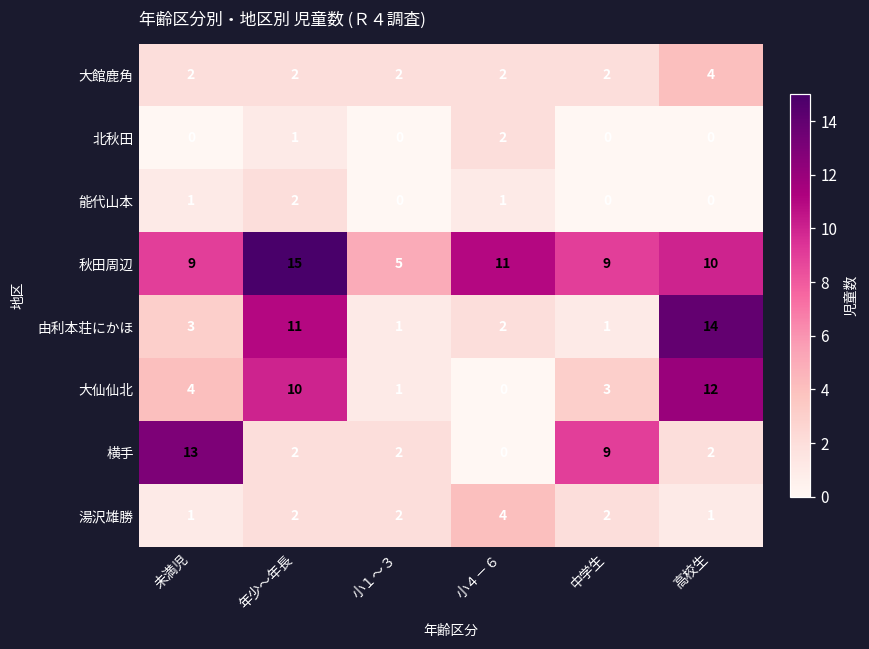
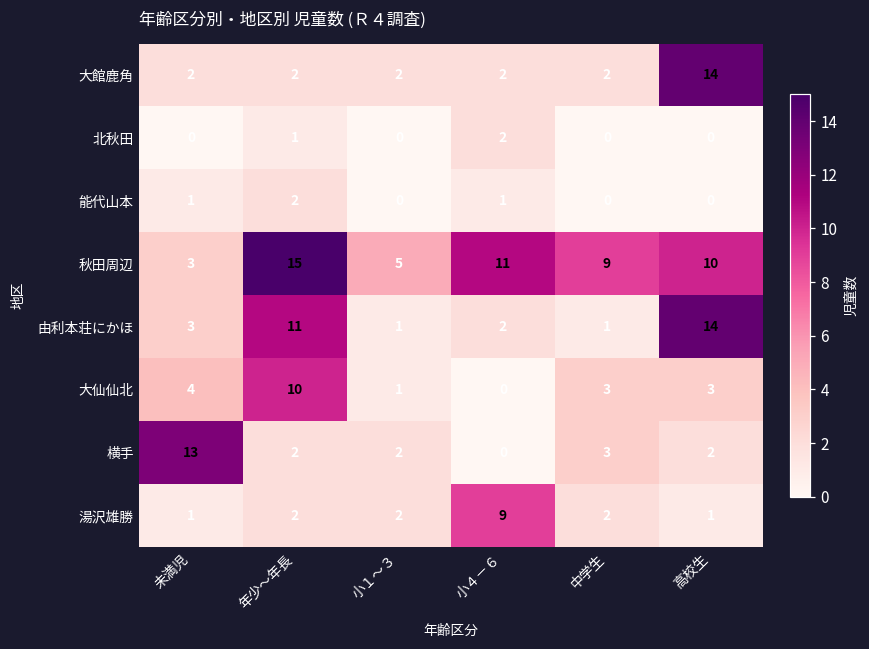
大館鹿角, 高校生: 4 -> 14
秋田周辺, 未満児: 9 -> 3
大仙仙北, 高校生: 12 -> 3
横手, 中学生: 9 -> 3
湯沢雄勝, 小４－６: 4 -> 9
